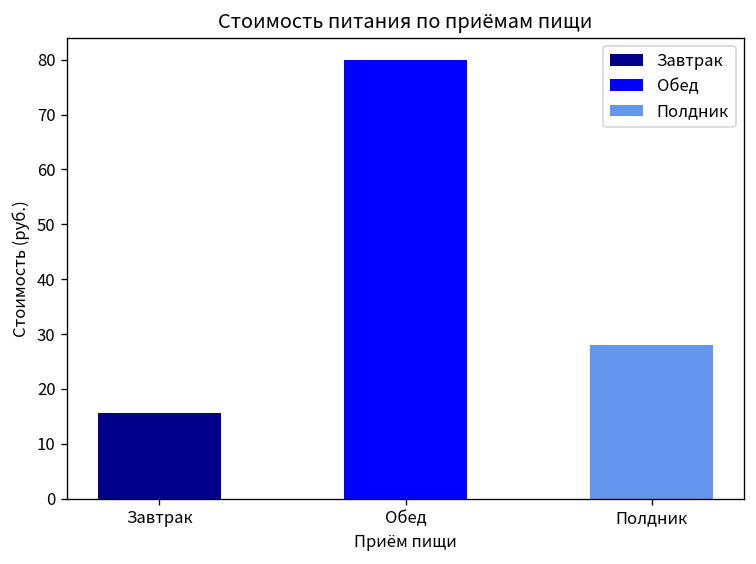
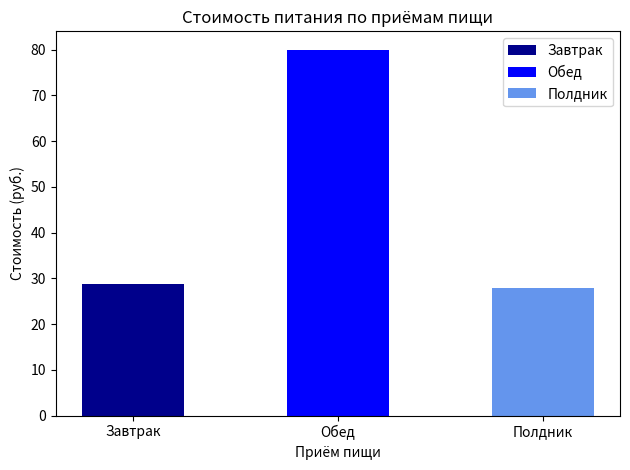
Завтрак: 16 -> 29
